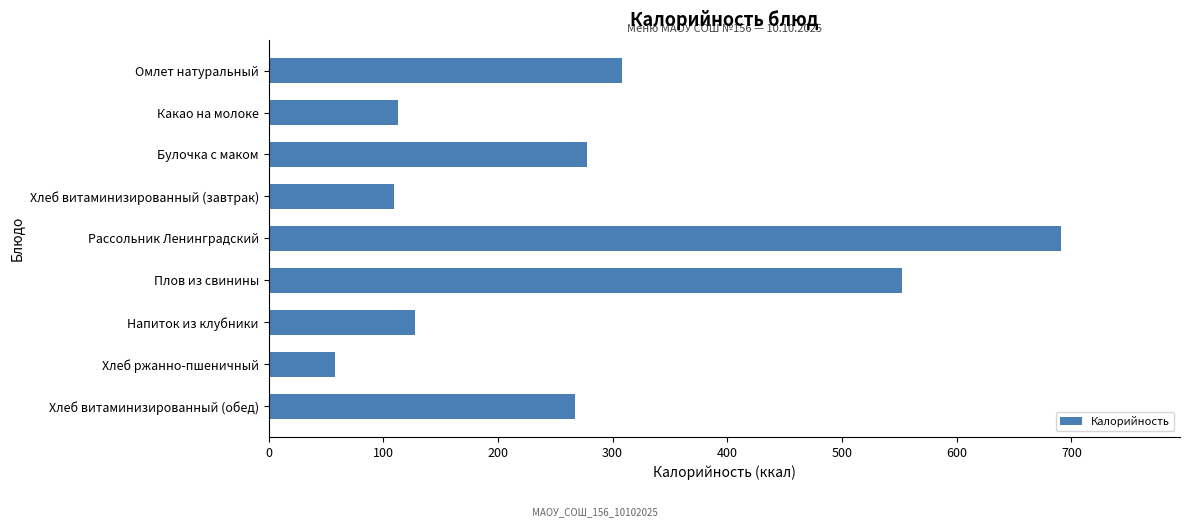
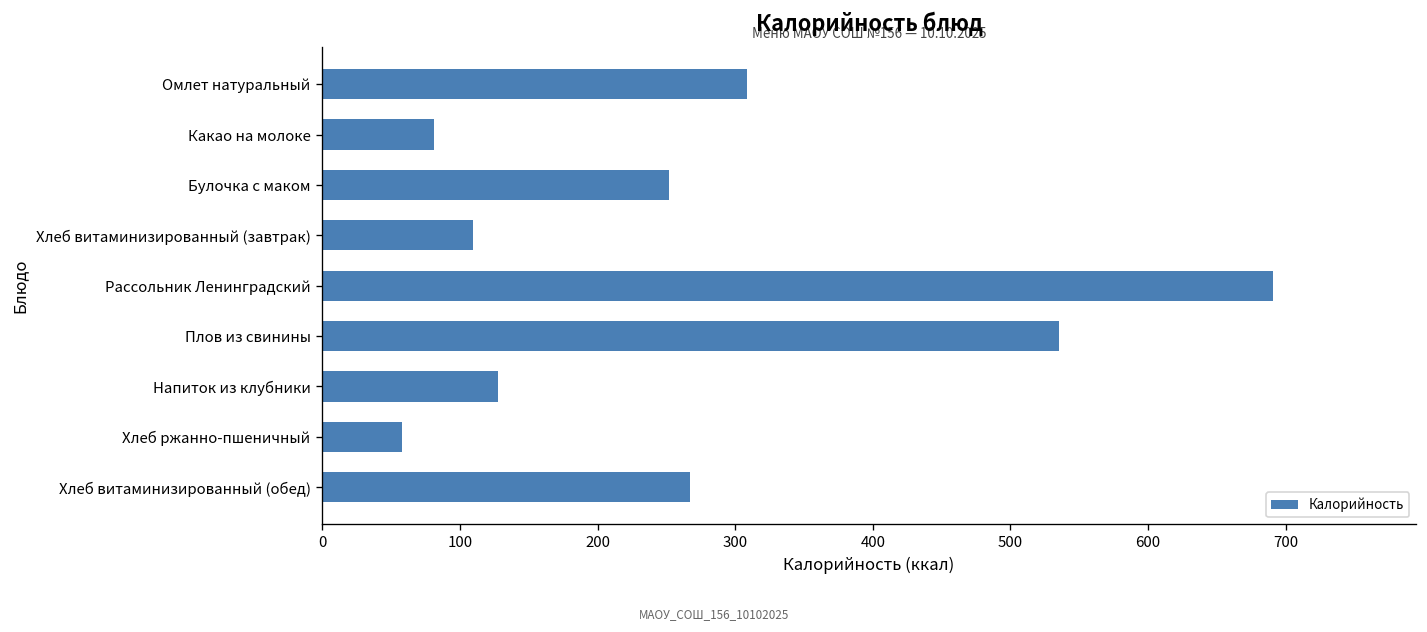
Какао на молоке: 113 -> 81
Булочка с маком: 278 -> 252
Плов из свинины: 552 -> 535
